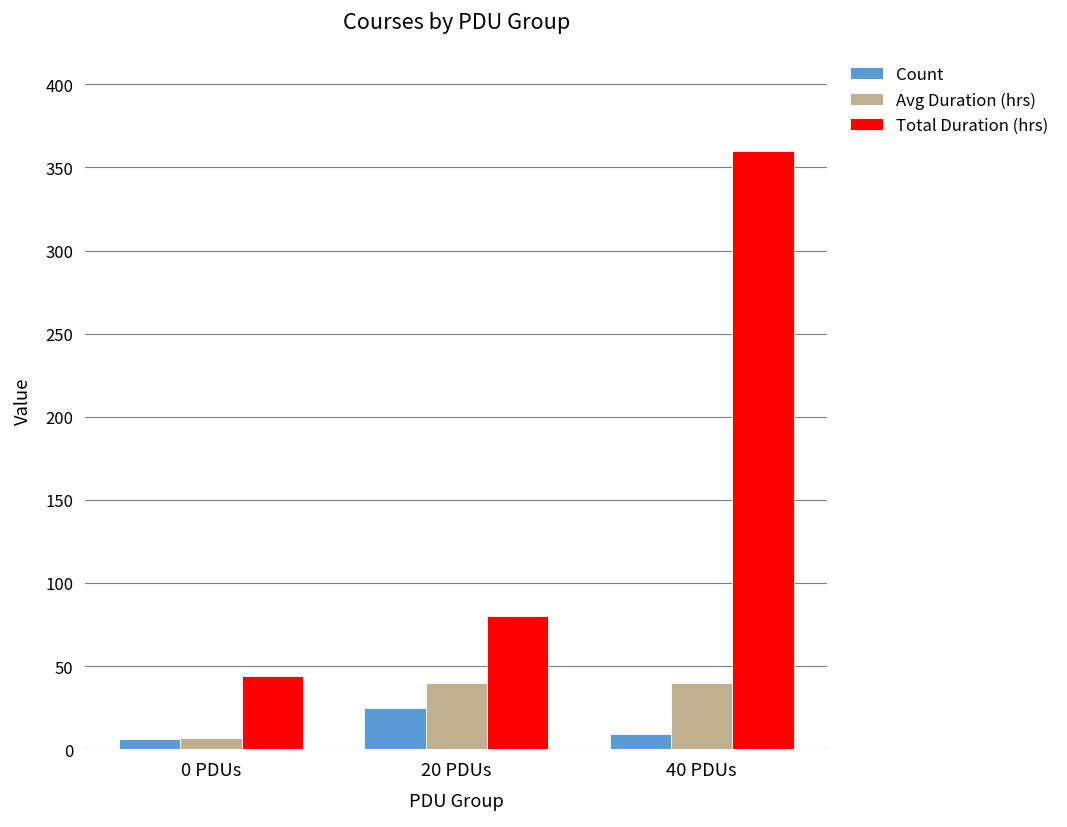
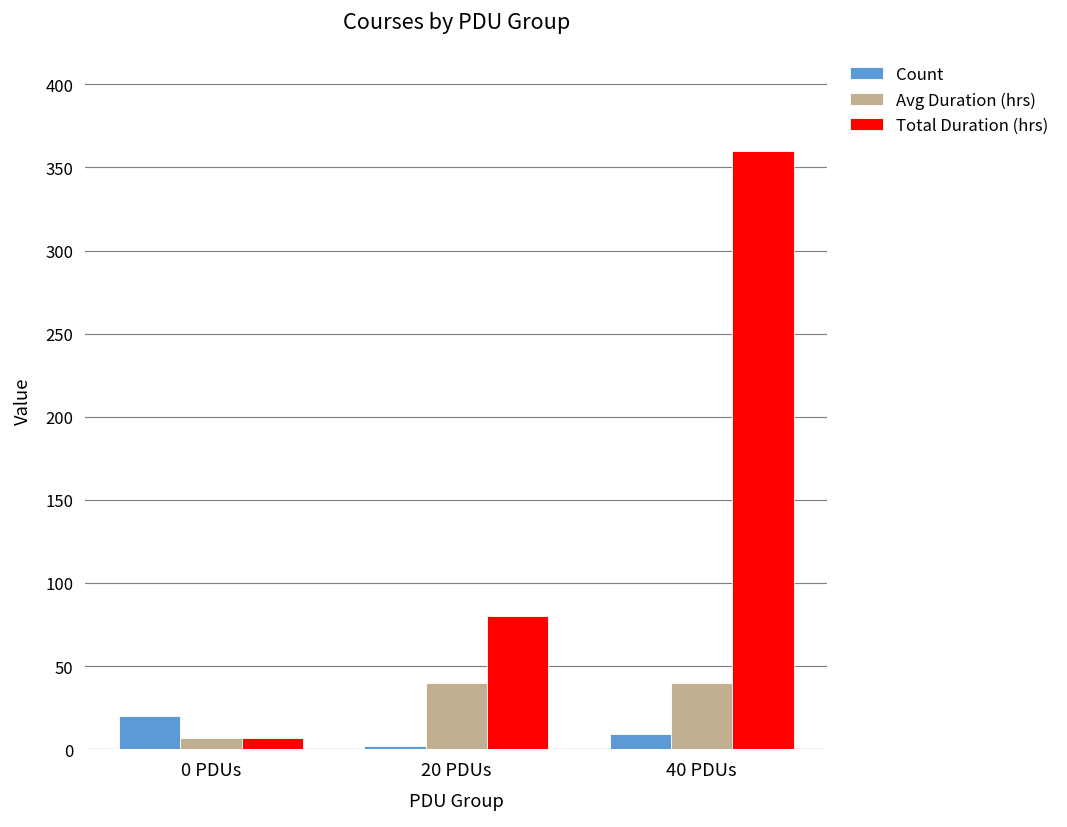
Count, 0 PDUs: 6 -> 20
Total Duration (hrs), 0 PDUs: 44 -> 7
Count, 20 PDUs: 25 -> 2
